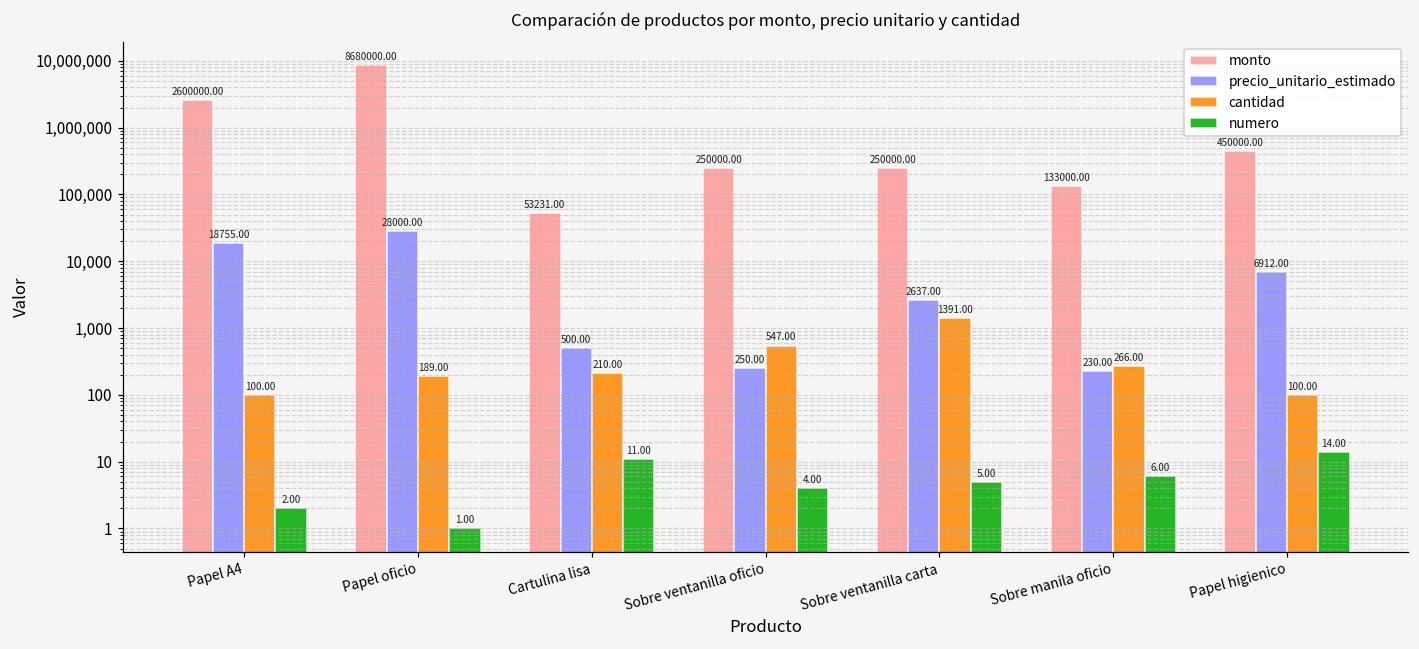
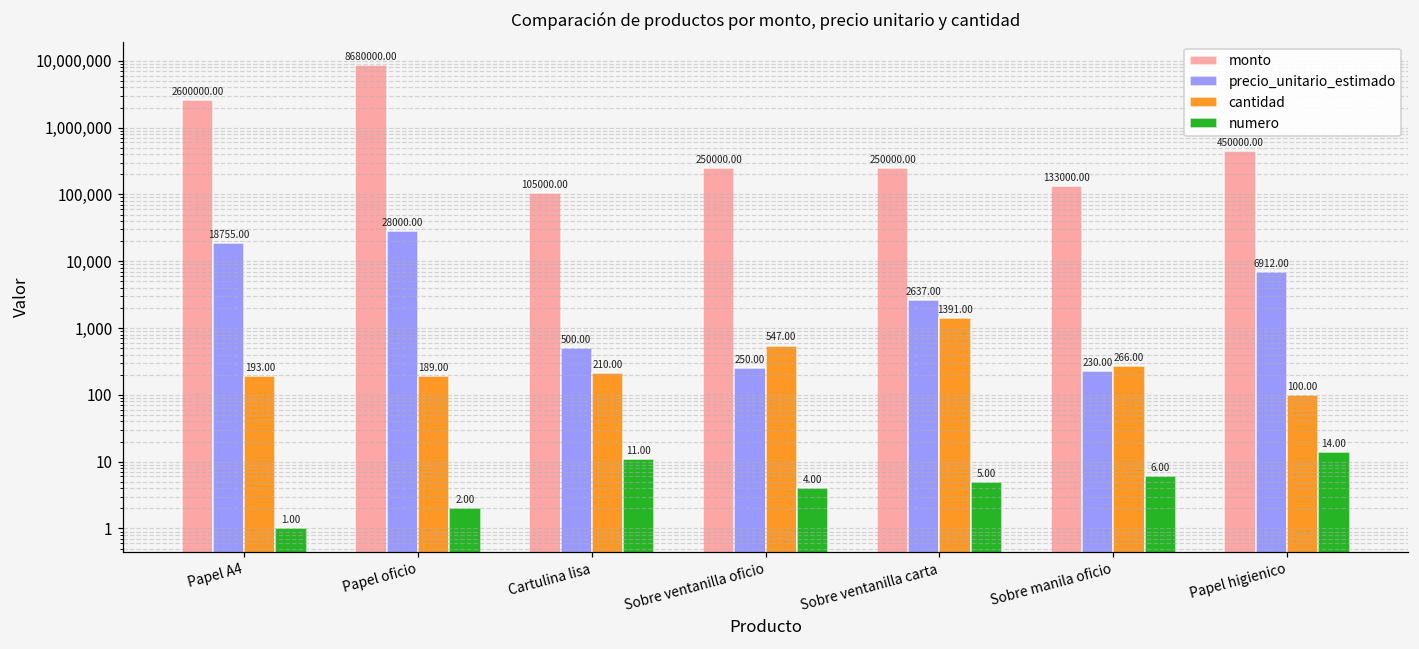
cantidad, Papel A4: 100.00 -> 193.00
numero, Papel A4: 2.00 -> 1.00
numero, Papel oficio: 1.00 -> 2.00
monto, Cartulina lisa: 53231.00 -> 105000.00
